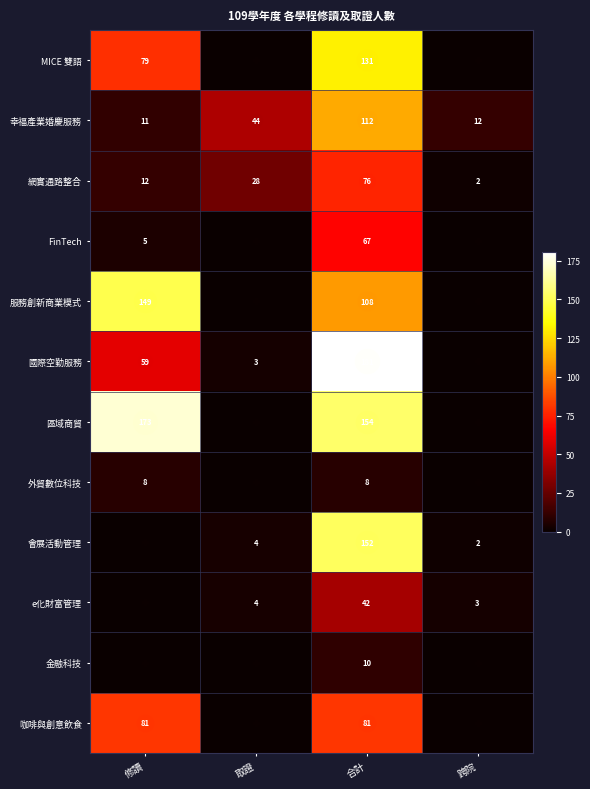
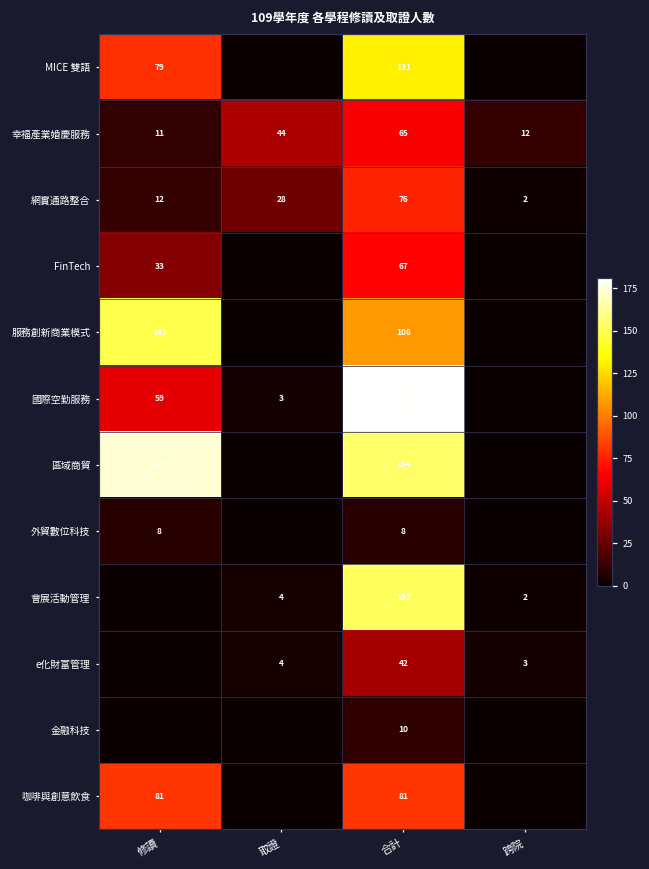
幸福產業婚慶服務, 合計: 112 -> 65
FinTech, 修讀: 5 -> 33
